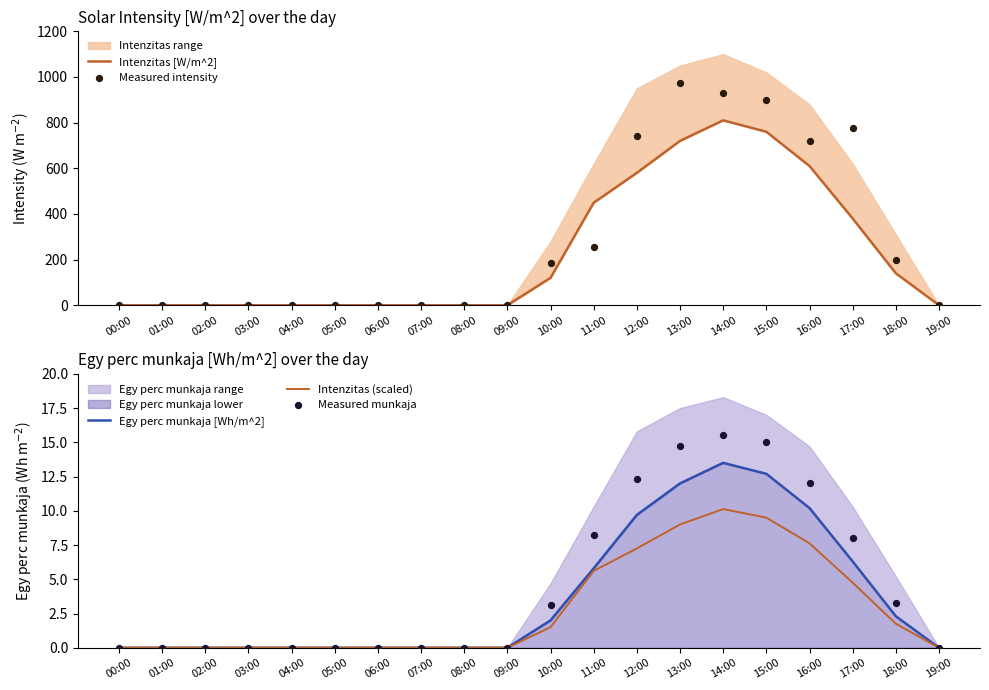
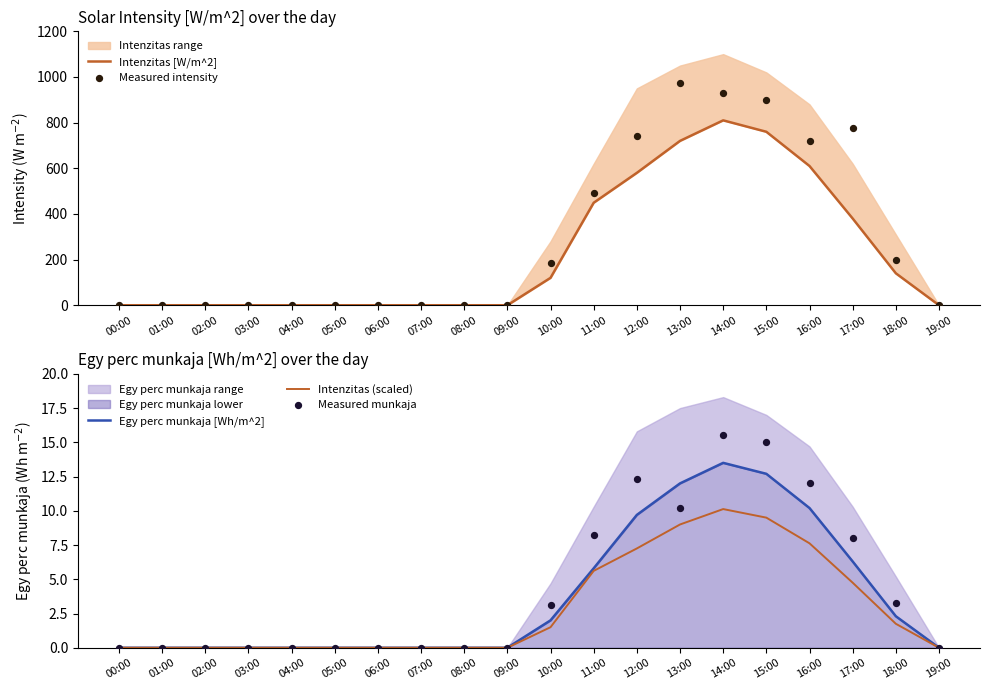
Solar Intensity [W/m^2] over the day, Measured intensity, 11:00: 260 -> 490
Egy perc munkaja [Wh/m^2] over the day, Measured munkaja, 13:00: 14.7 -> 10.2
